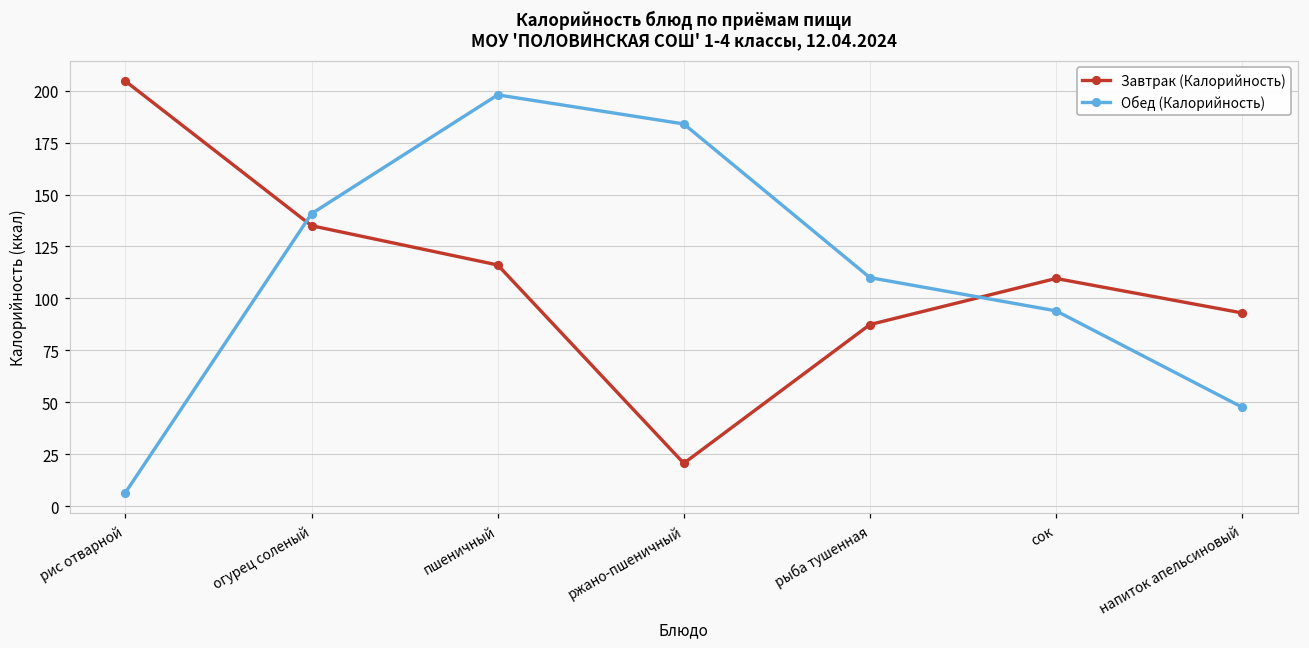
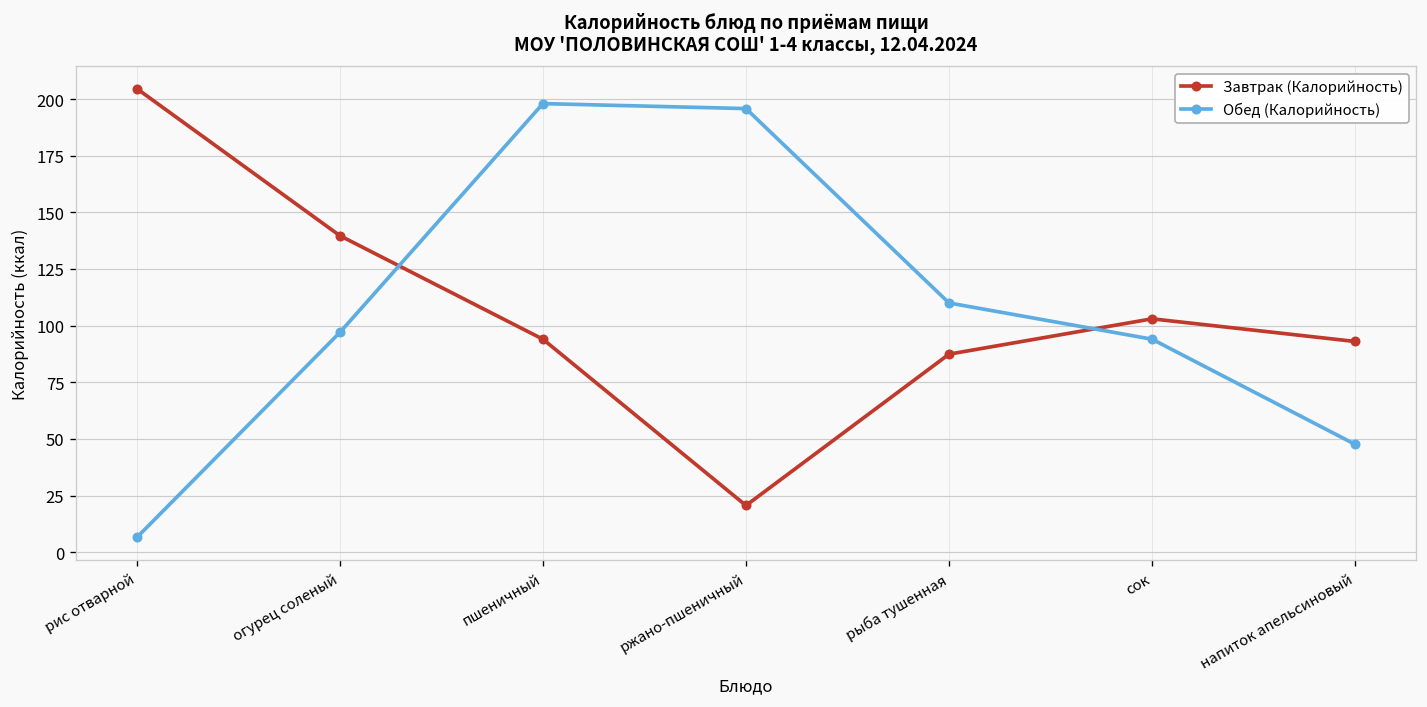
Завтрак (Калорийность), огурец соленый: 135 -> 140
Обед (Калорийность), огурец соленый: 141 -> 97
Завтрак (Калорийность), пшеничный: 116 -> 94
Обед (Калорийность), ржано-пшеничный: 184 -> 196
Завтрак (Калорийность), сок: 110 -> 103
